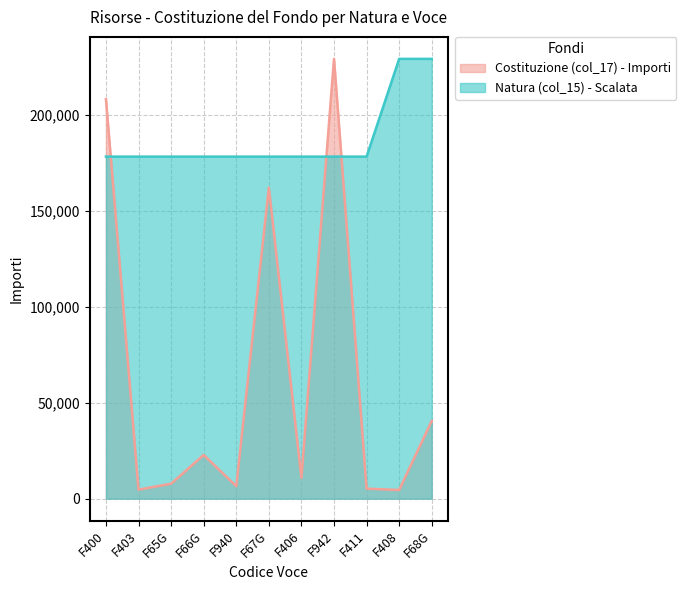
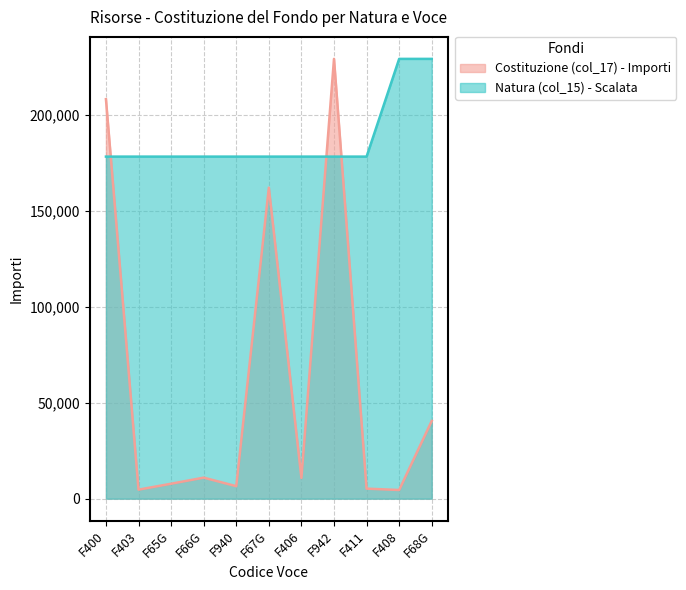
Costituzione (col_17) - Importi, F66G: 23,000 -> 11,000
